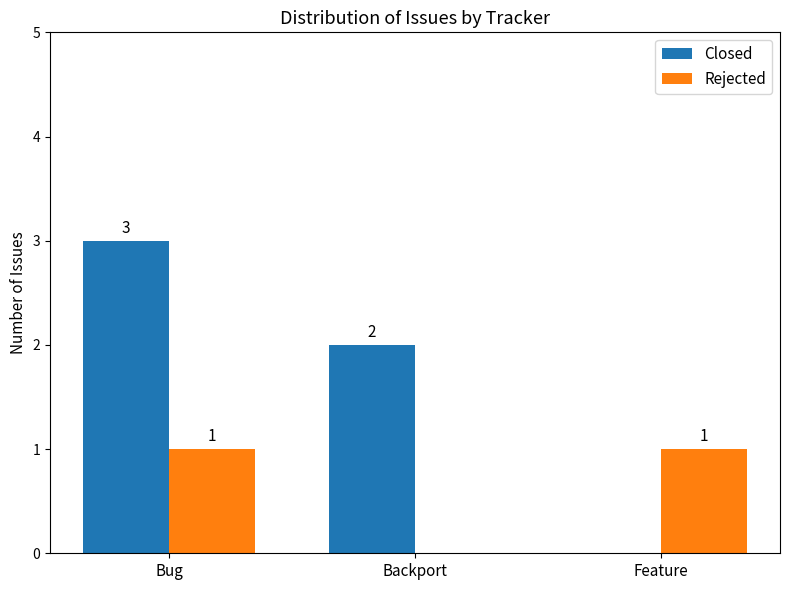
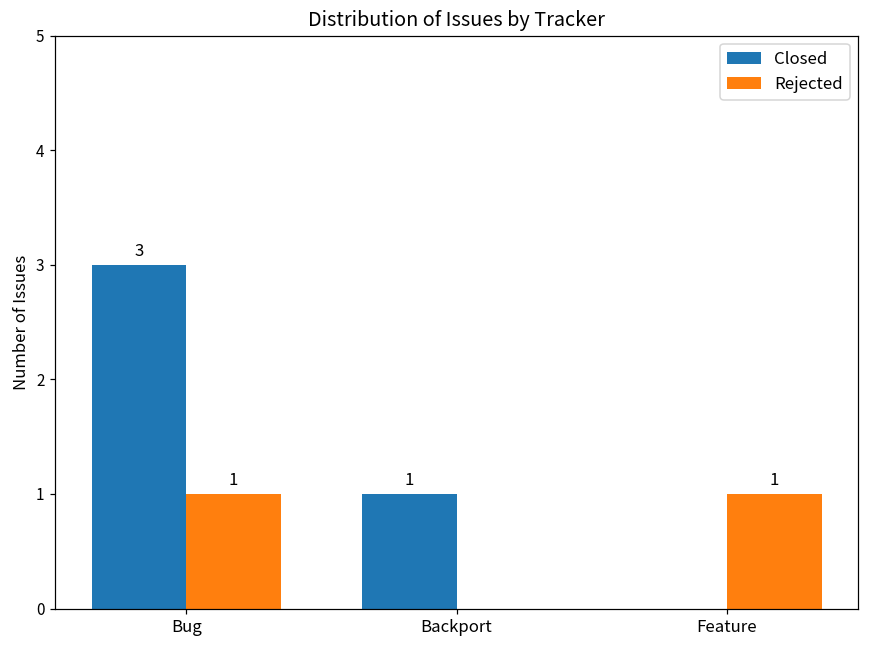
Closed, Backport: 2 -> 1
